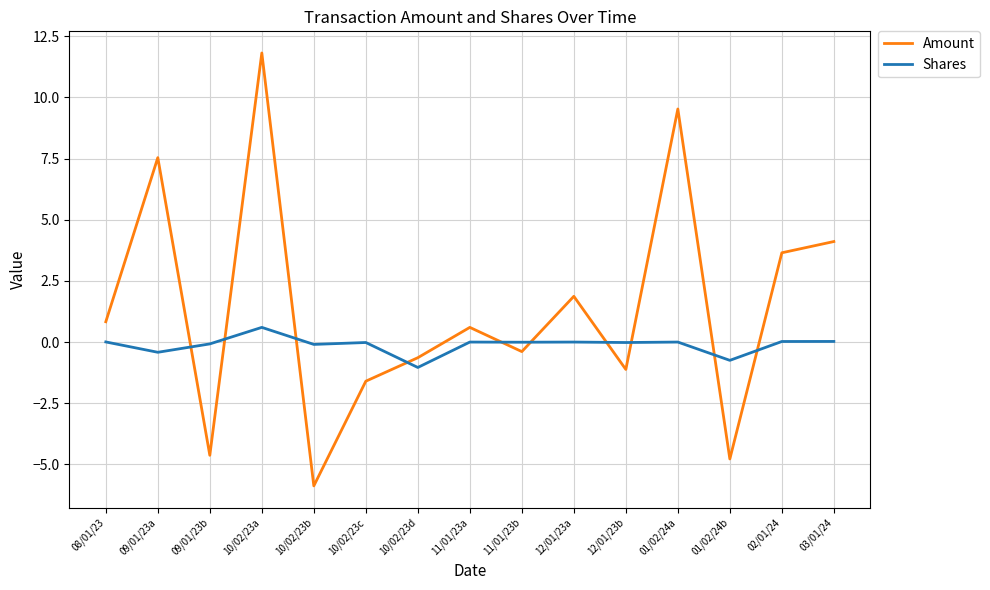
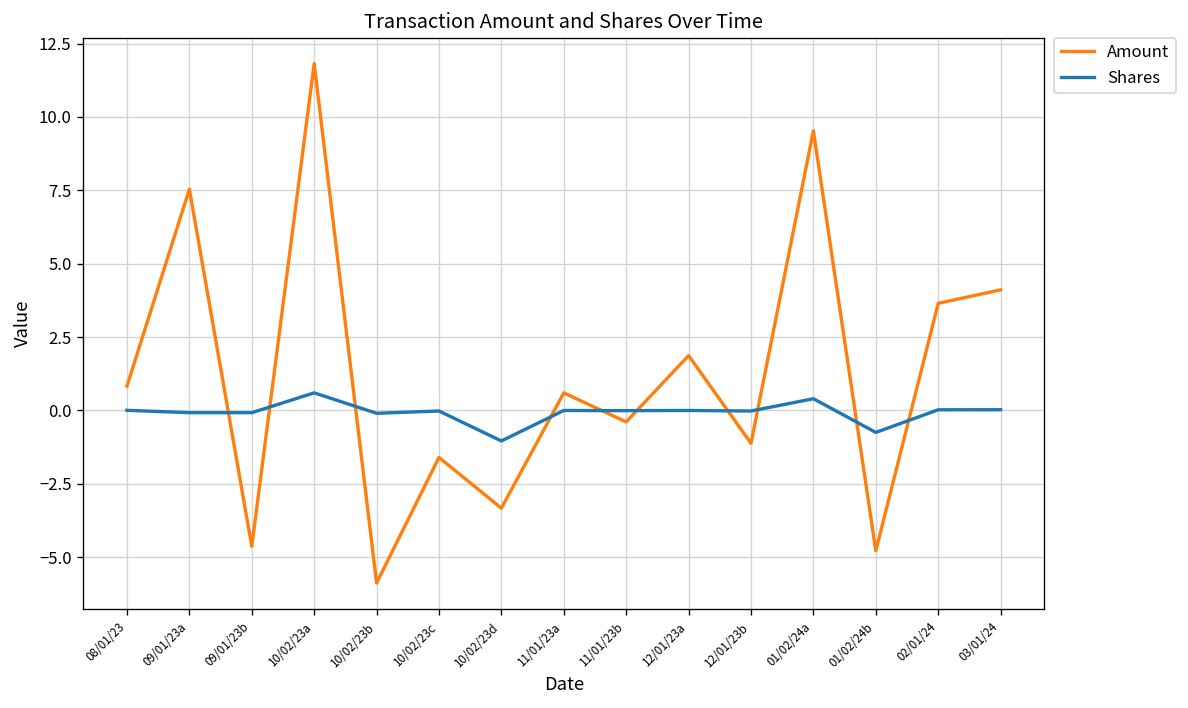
Shares, 09/01/23a: -0.4 -> -0.1
Amount, 10/02/23d: -0.6 -> -3.3
Shares, 01/02/24a: 0.0 -> 0.4
